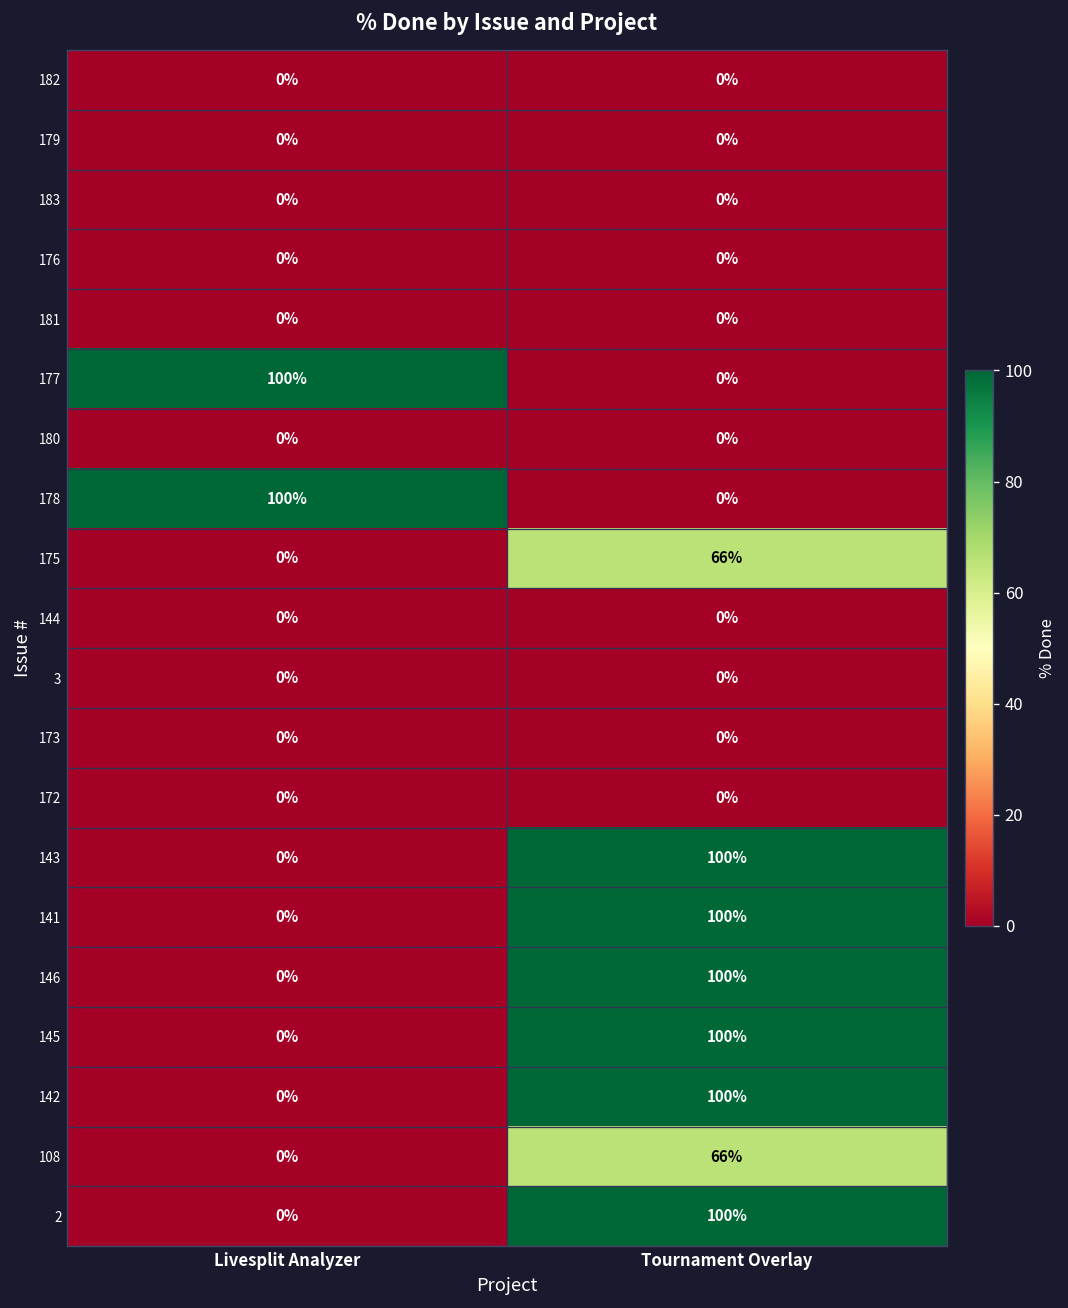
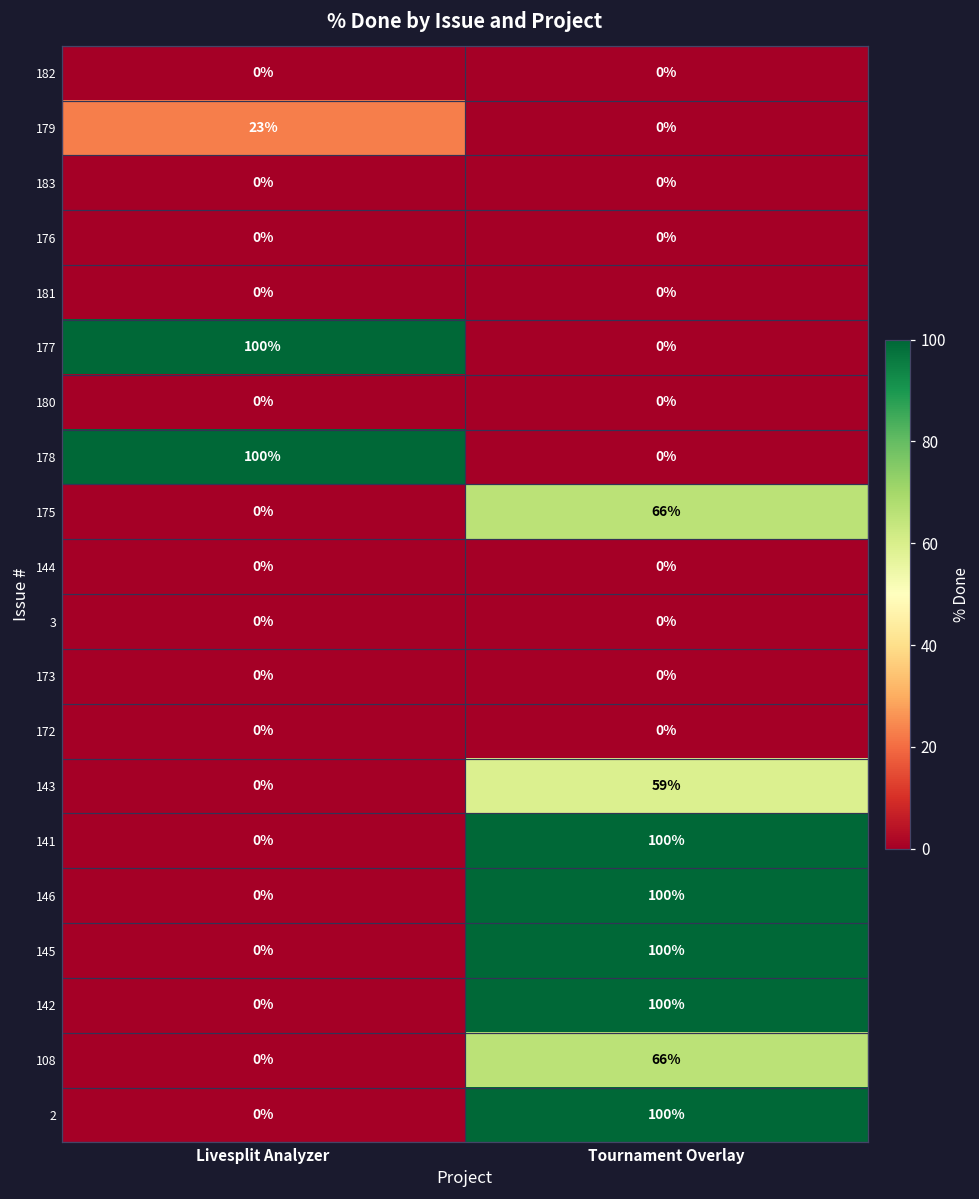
179, Livesplit Analyzer: 0% -> 23%
143, Tournament Overlay: 100% -> 59%
